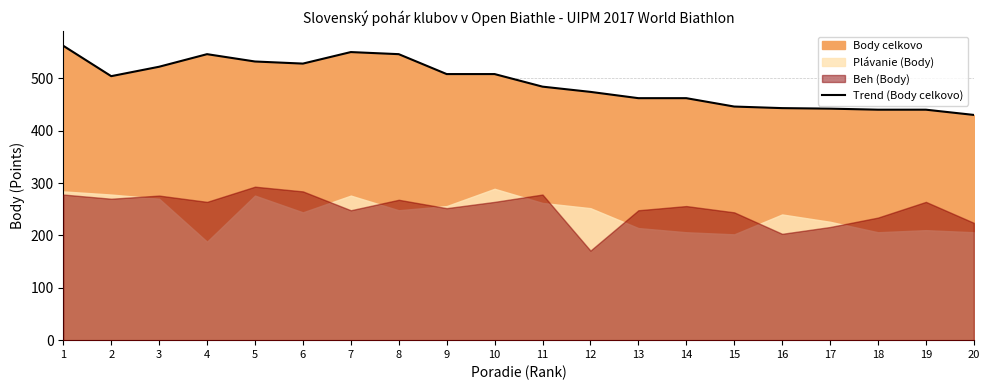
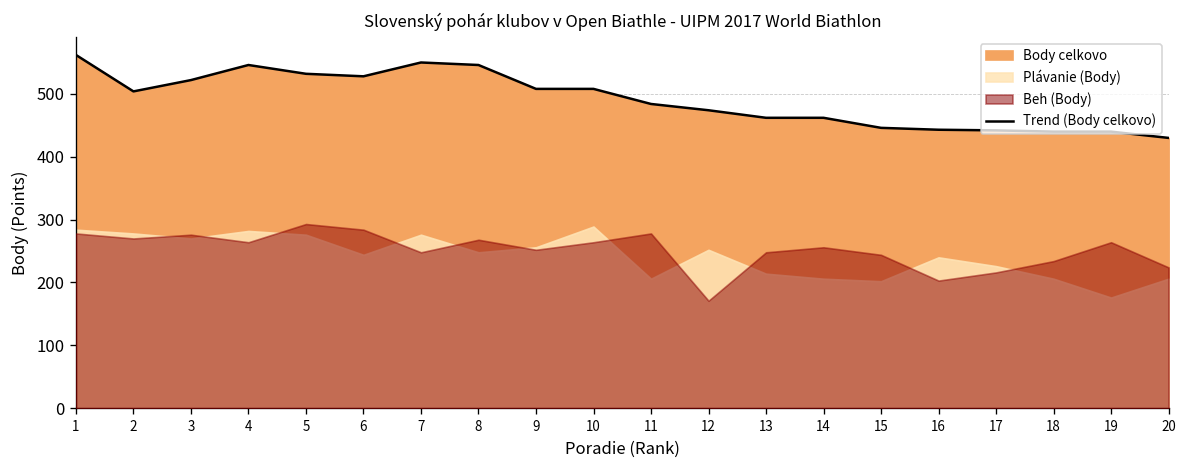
Plávanie (Body), 4: 190 -> 280
Plávanie (Body), 11: 260 -> 210
Plávanie (Body), 19: 210 -> 180
